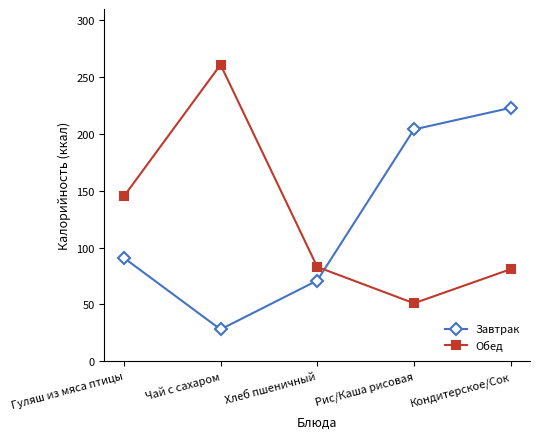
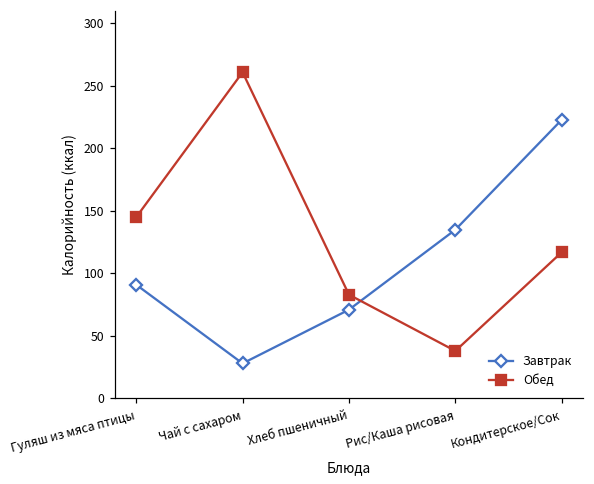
Завтрак, Рис/Каша рисовая: 204 -> 135
Обед, Рис/Каша рисовая: 51 -> 38
Обед, Кондитерское/Сок: 81 -> 117
